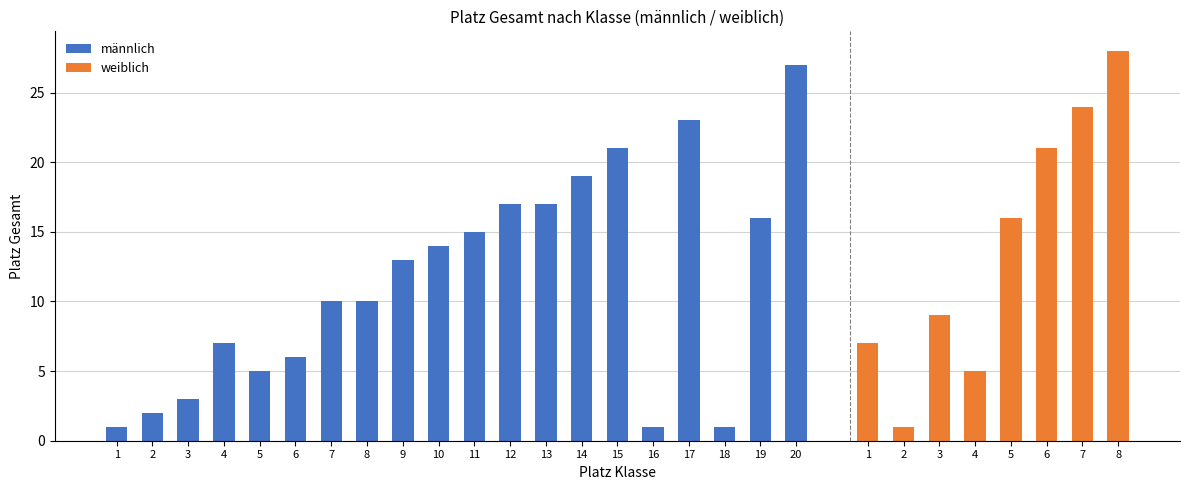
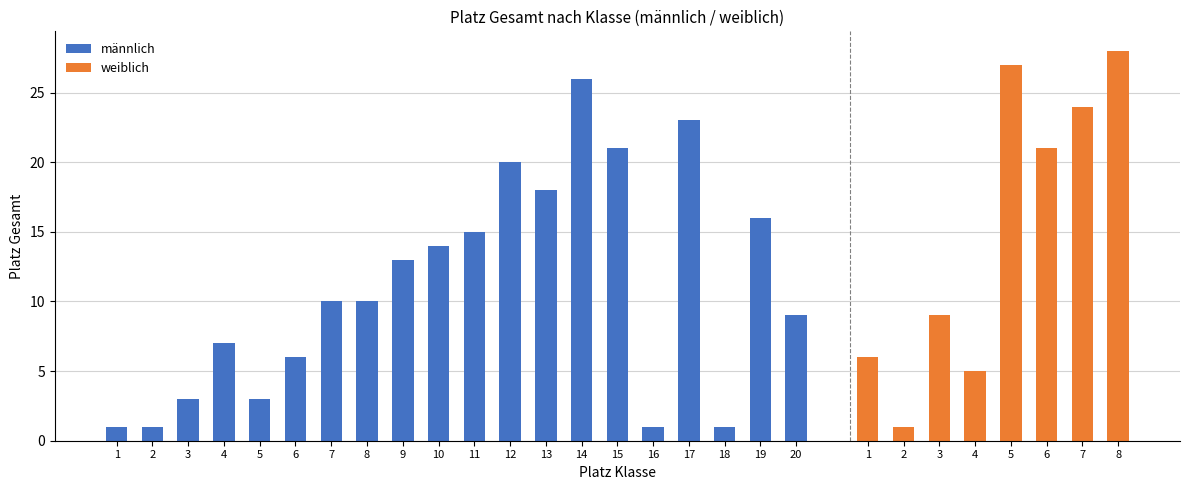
männlich, 2: 2 -> 1
männlich, 5: 5 -> 3
männlich, 12: 17 -> 20
männlich, 13: 17 -> 18
männlich, 14: 19 -> 26
männlich, 20: 27 -> 9
weiblich, 1: 7 -> 6
weiblich, 5: 16 -> 27
